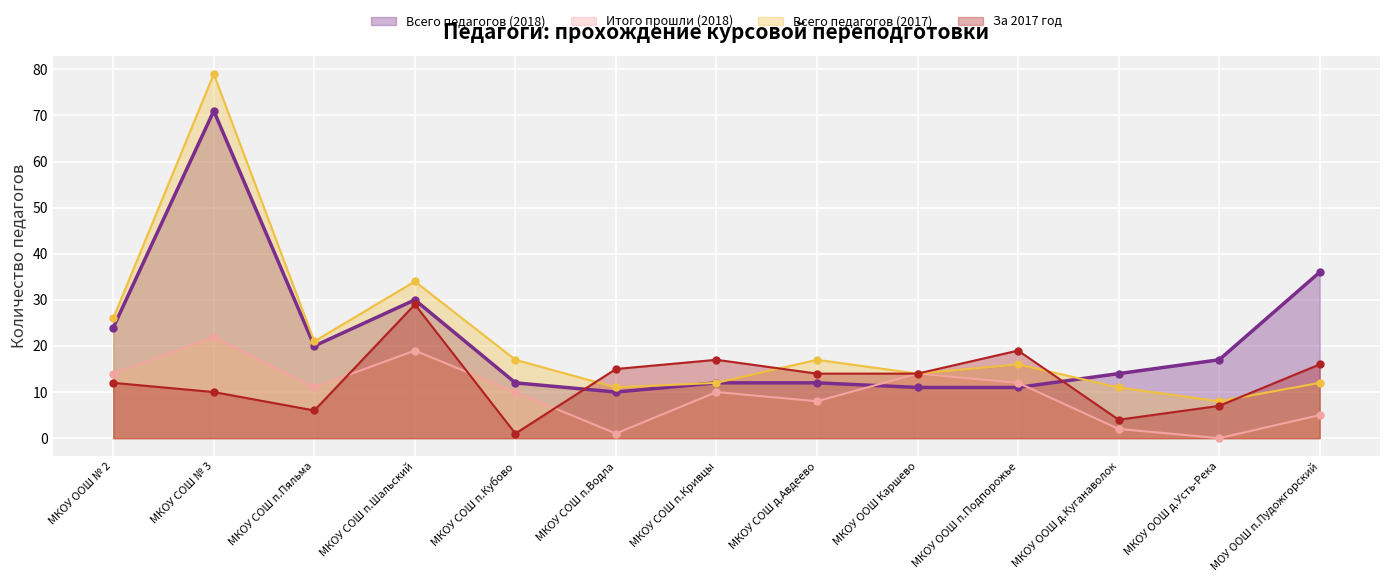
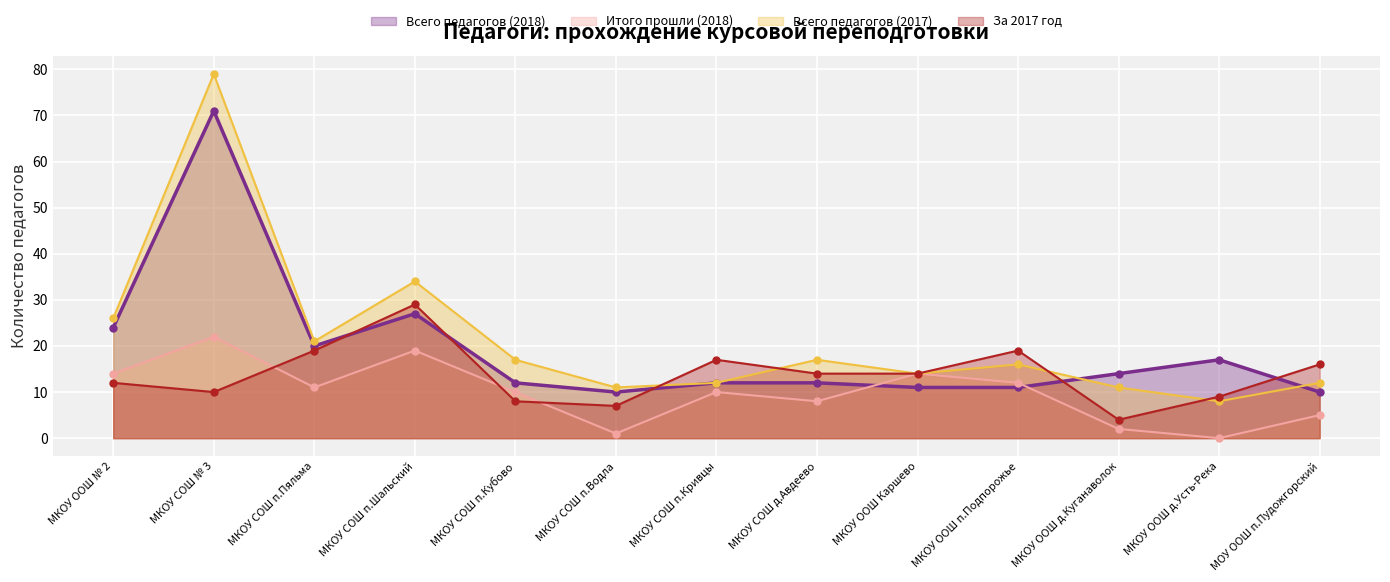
За 2017 год, МКОУ СОШ п.Пяльма: 6 -> 19
Всего педагогов (2018), МКОУ СОШ п.Шальский: 30 -> 27
За 2017 год, МКОУ СОШ п.Кубово: 1 -> 8
За 2017 год, МКОУ СОШ п.Водла: 15 -> 7
За 2017 год, МКОУ ООШ д.Усть-Река: 7 -> 9
Всего педагогов (2018), МОУ ООШ п.Пудожгорский: 36 -> 10
